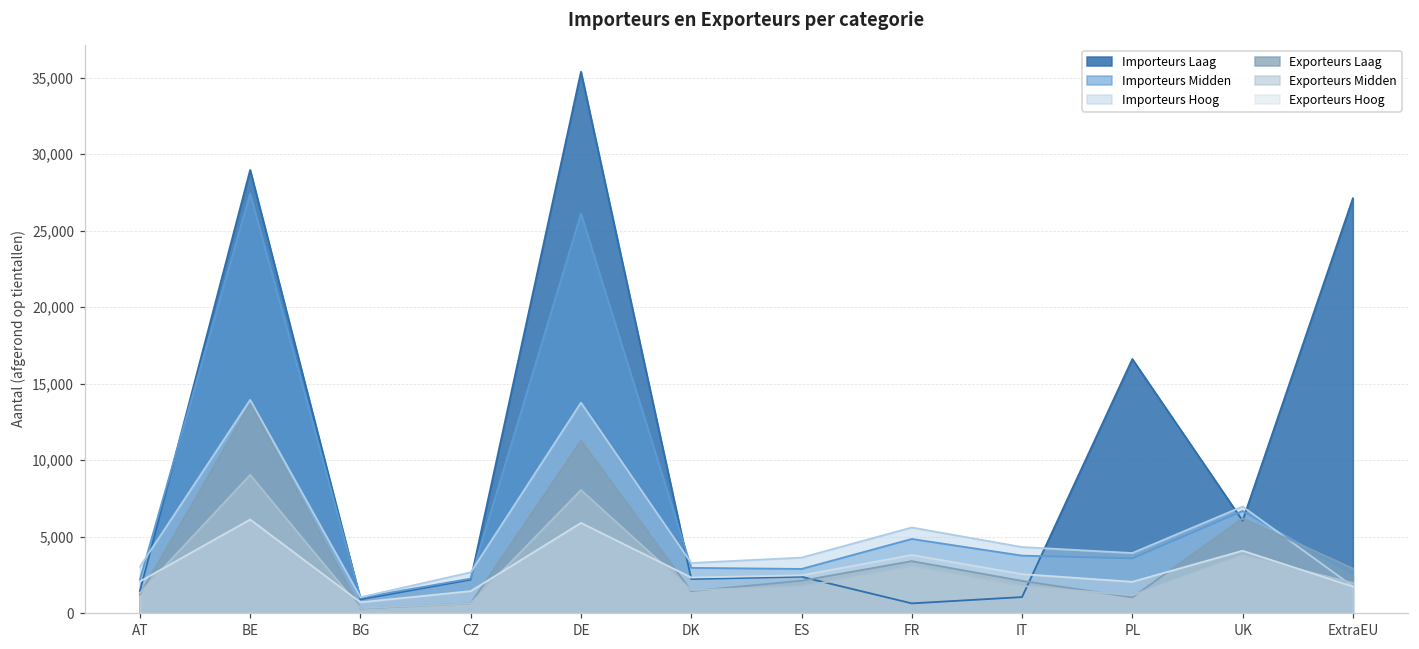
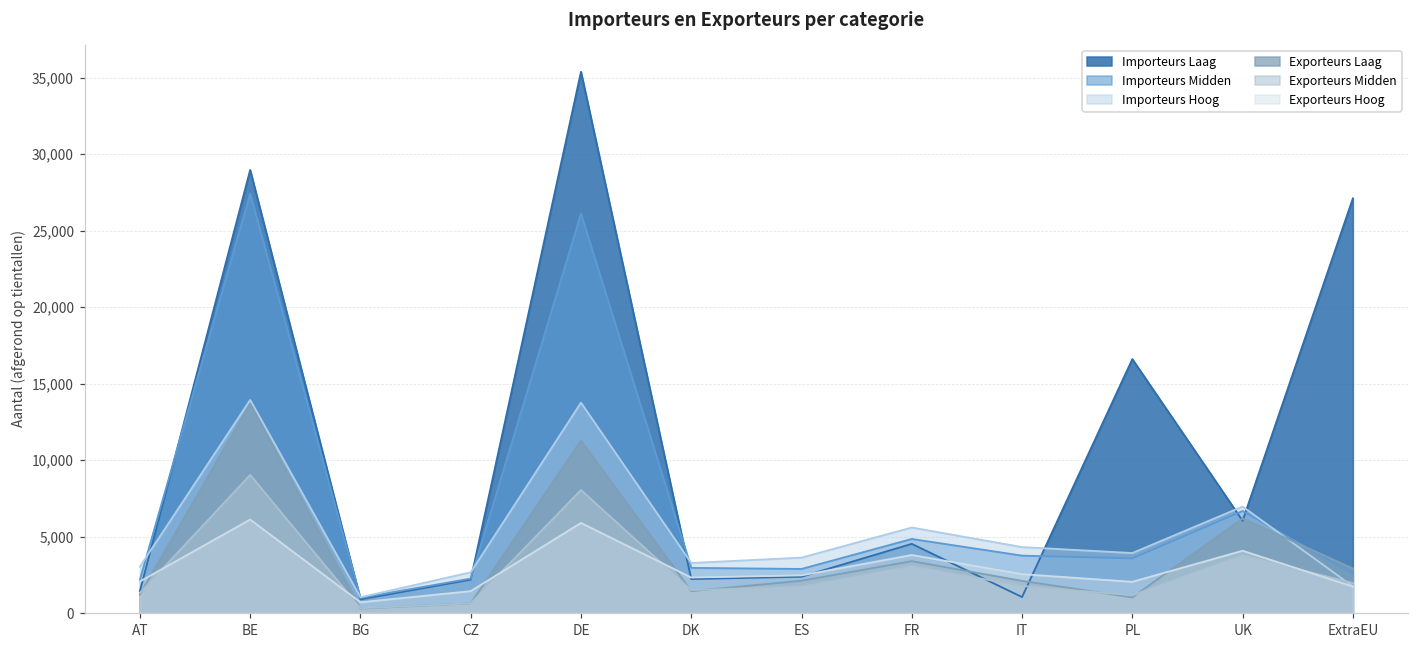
Importeurs Laag, FR: 600 -> 4,500
